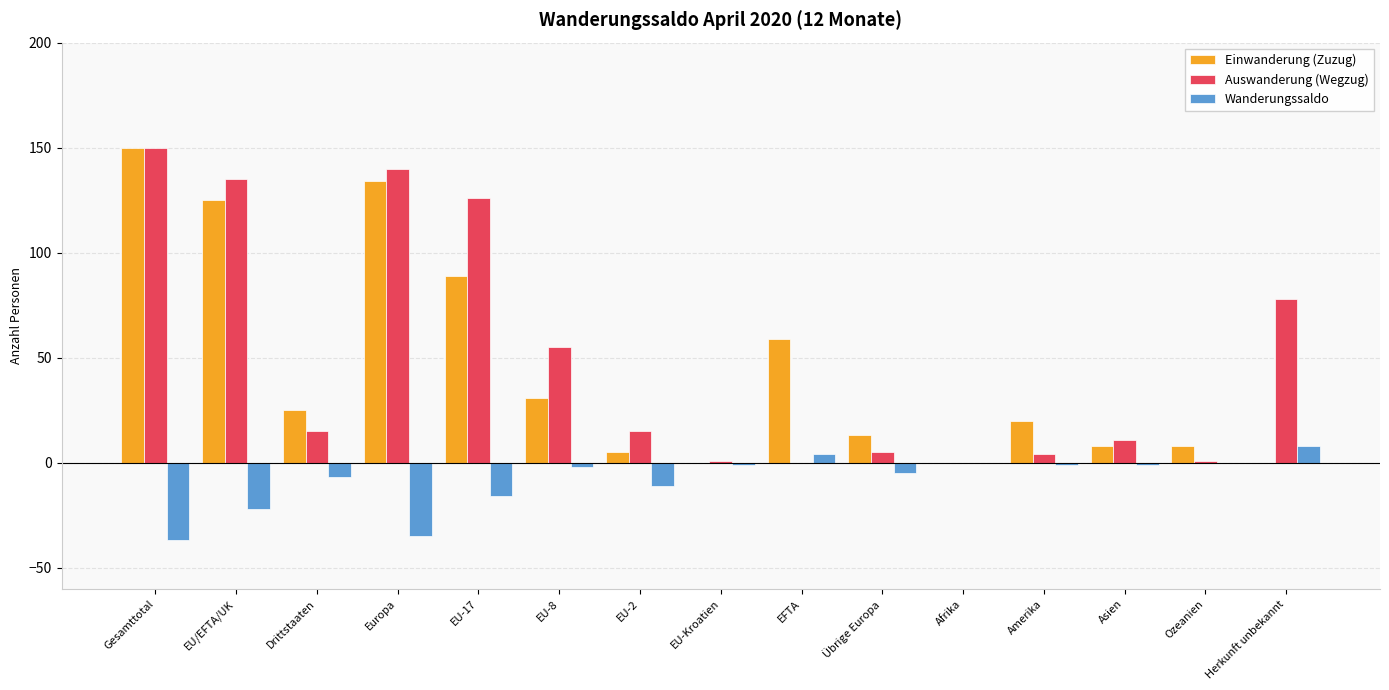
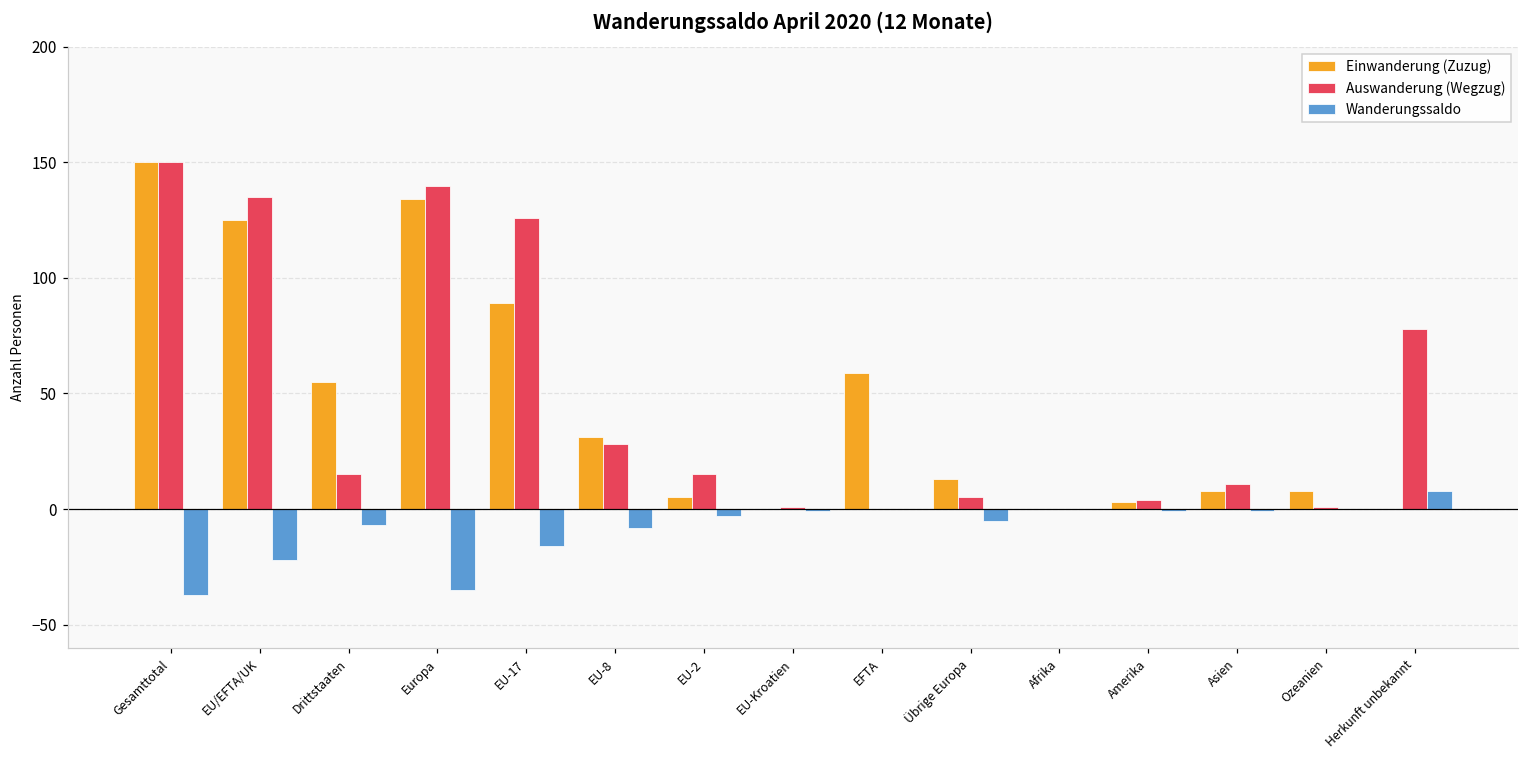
Einwanderung (Zuzug), Drittstaaten: 25 -> 55
Auswanderung (Wegzug), EU-8: 55 -> 28
Wanderungssaldo, EU-8: -2 -> -8
Wanderungssaldo, EU-2: -11 -> -3
Wanderungssaldo, EFTA: 4 -> 0
Einwanderung (Zuzug), Amerika: 20 -> 3
